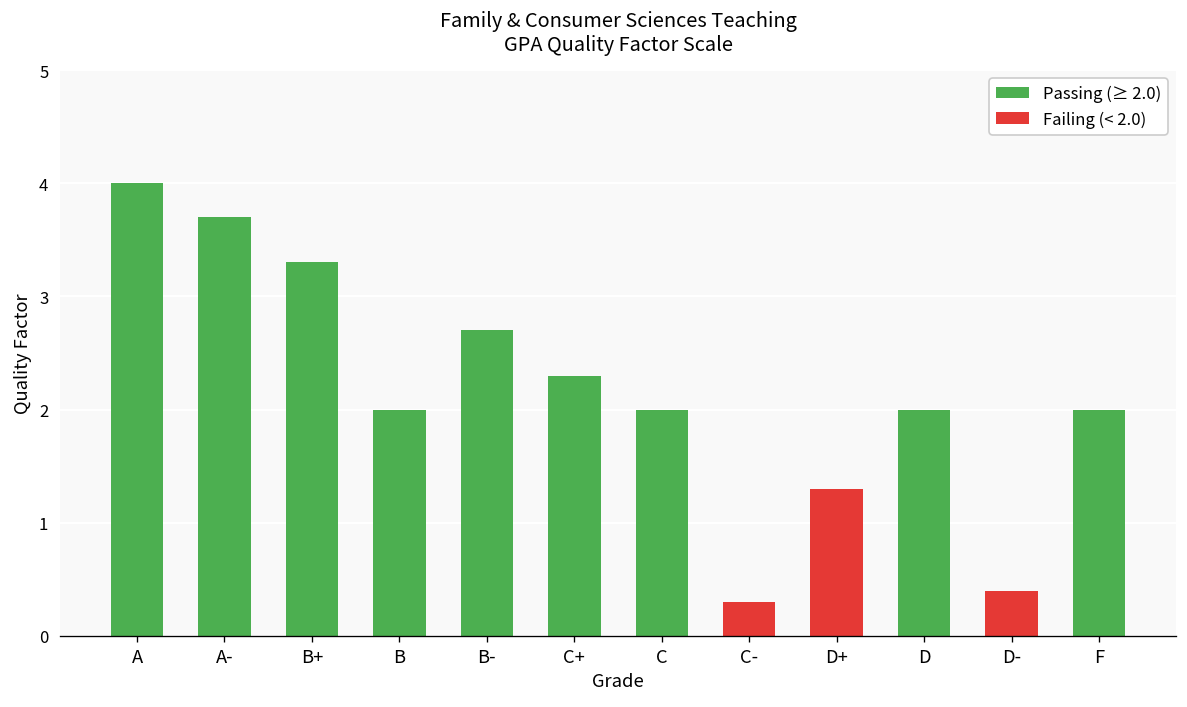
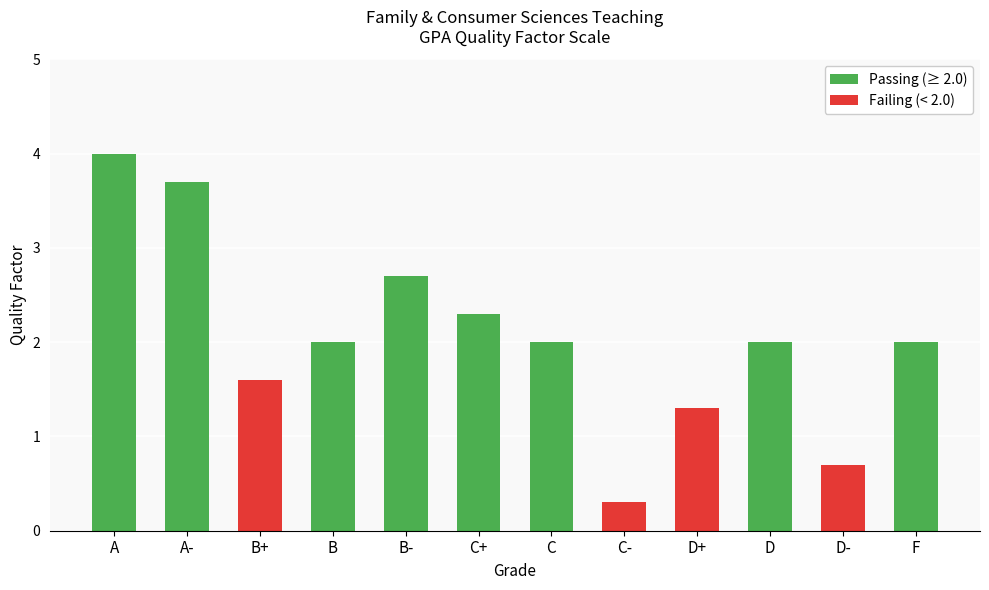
B+: 3.3 -> 1.6
D-: 0.4 -> 0.7
